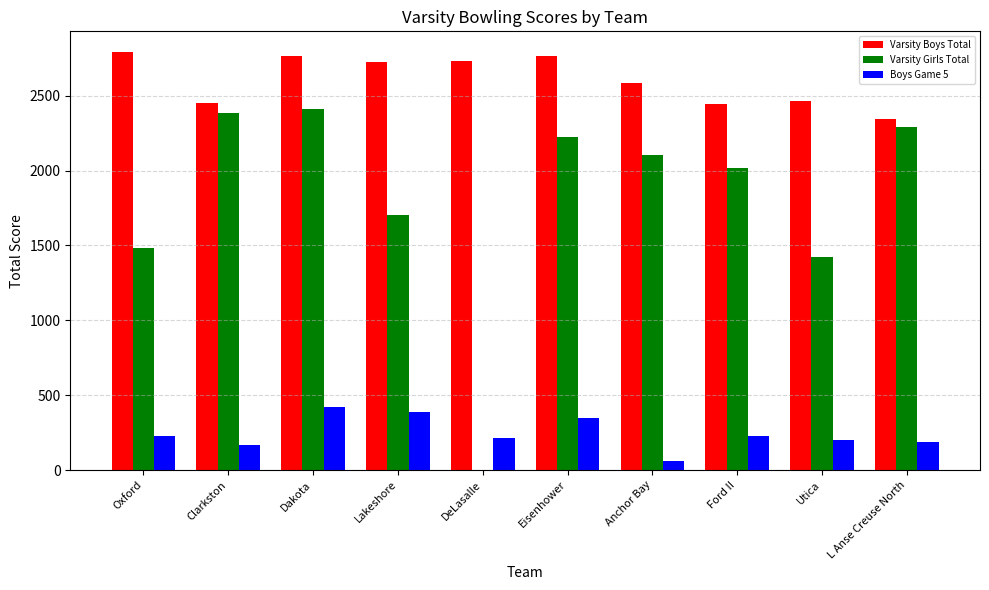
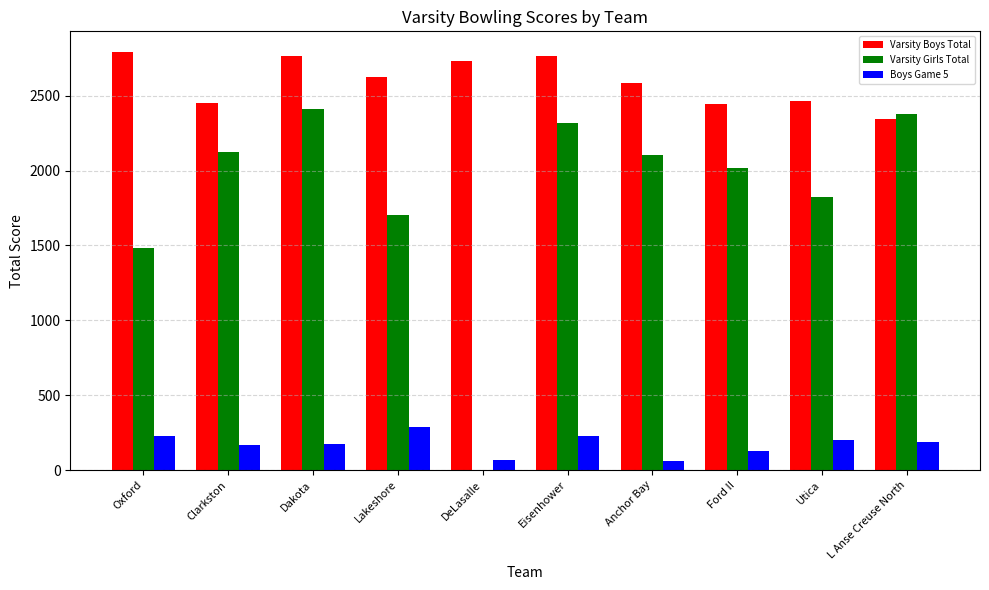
Varsity Girls Total, Clarkston: 2380 -> 2130
Boys Game 5, Dakota: 420 -> 170
Varsity Boys Total, Lakeshore: 2730 -> 2620
Boys Game 5, Lakeshore: 390 -> 290
Boys Game 5, DeLasalle: 220 -> 70
Varsity Girls Total, Eisenhower: 2230 -> 2320
Boys Game 5, Eisenhower: 350 -> 230
Boys Game 5, Ford II: 230 -> 120
Varsity Girls Total, Utica: 1430 -> 1820
Varsity Girls Total, L Anse Creuse North: 2290 -> 2380
